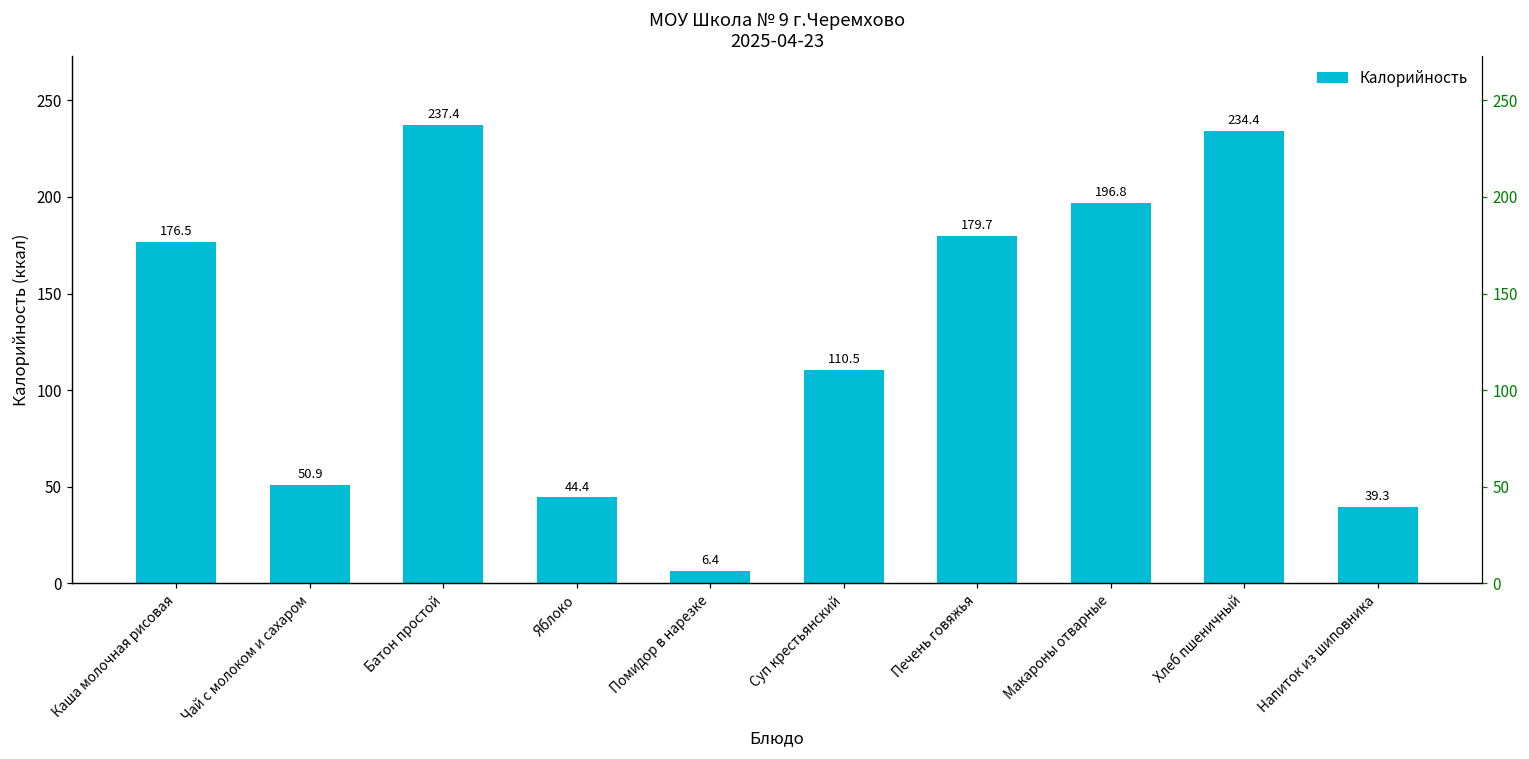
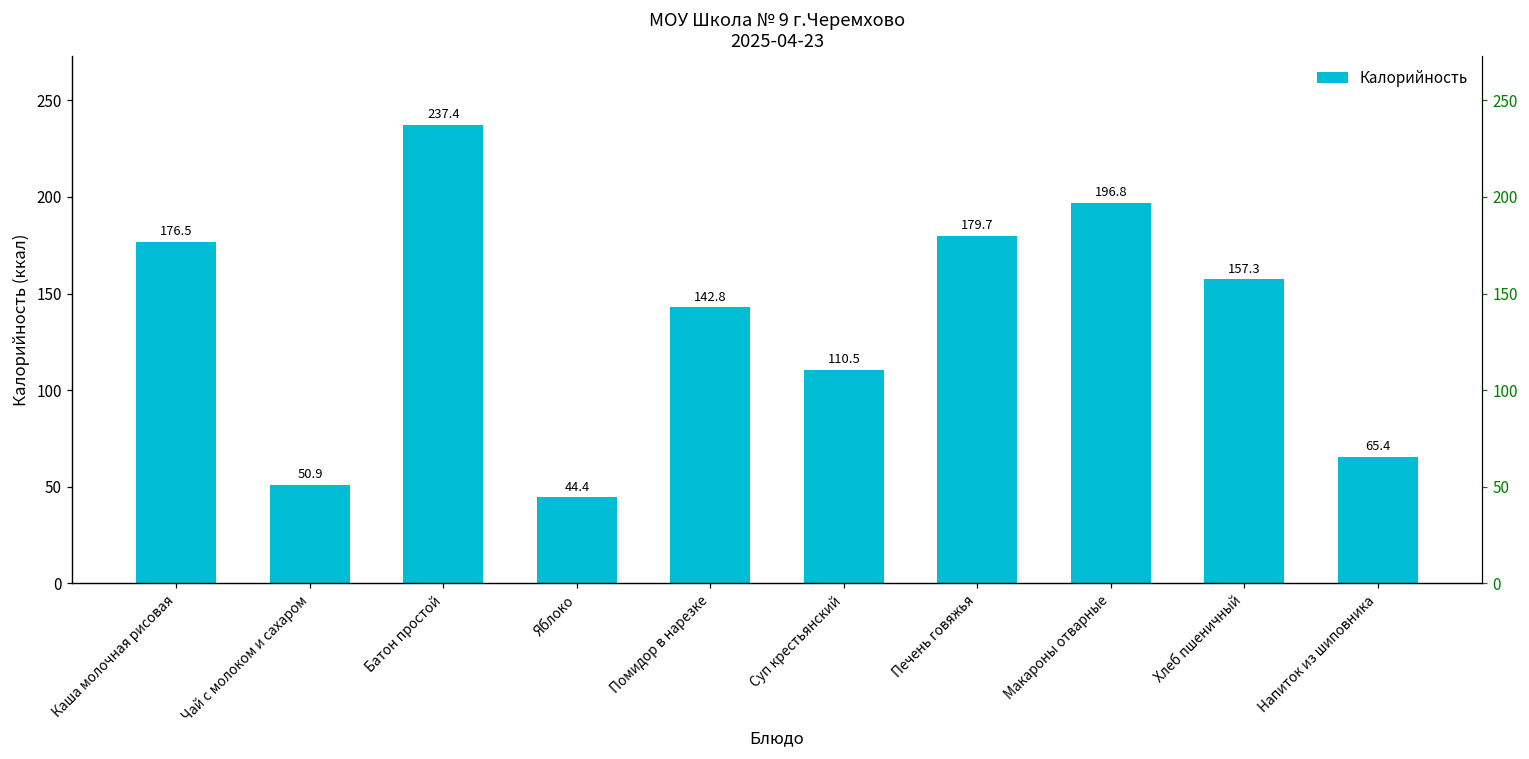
Помидор в нарезке: 6.4 -> 142.8
Хлеб пшеничный: 234.4 -> 157.3
Напиток из шиповника: 39.3 -> 65.4
